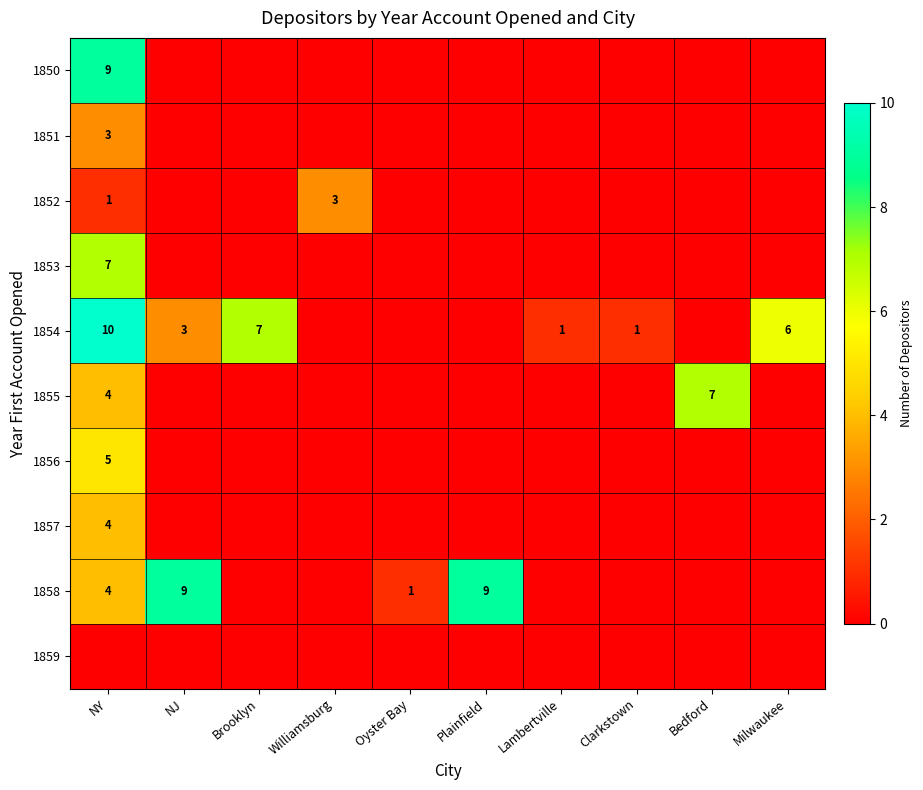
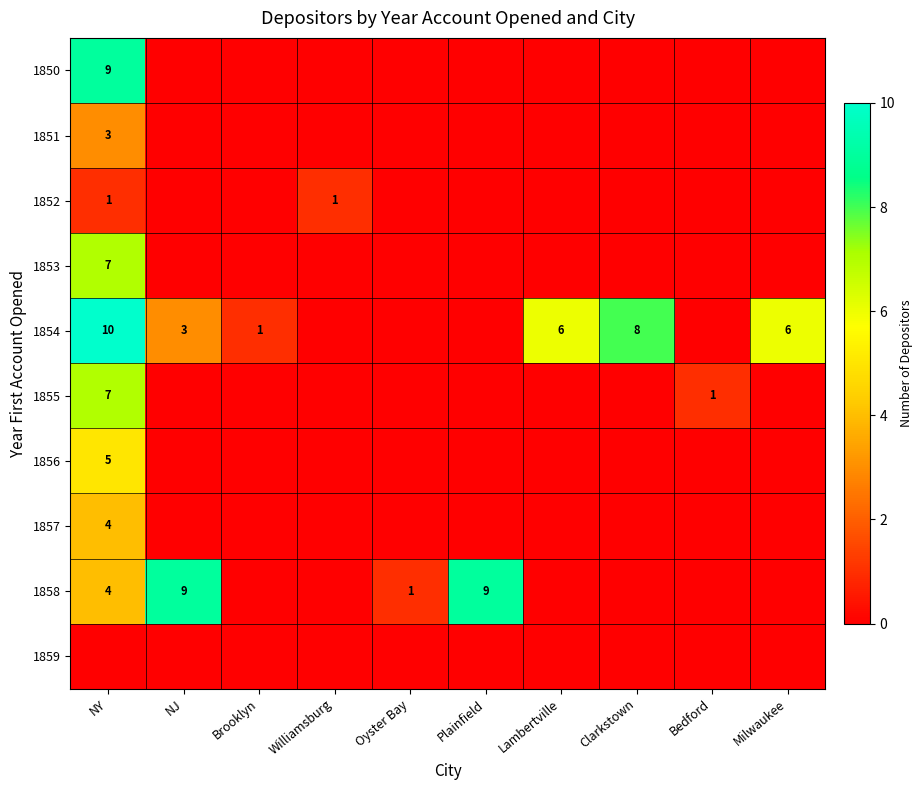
1852, Williamsburg: 3 -> 1
1854, Brooklyn: 7 -> 1
1854, Lambertville: 1 -> 6
1854, Clarkstown: 1 -> 8
1855, NY: 4 -> 7
1855, Bedford: 7 -> 1
